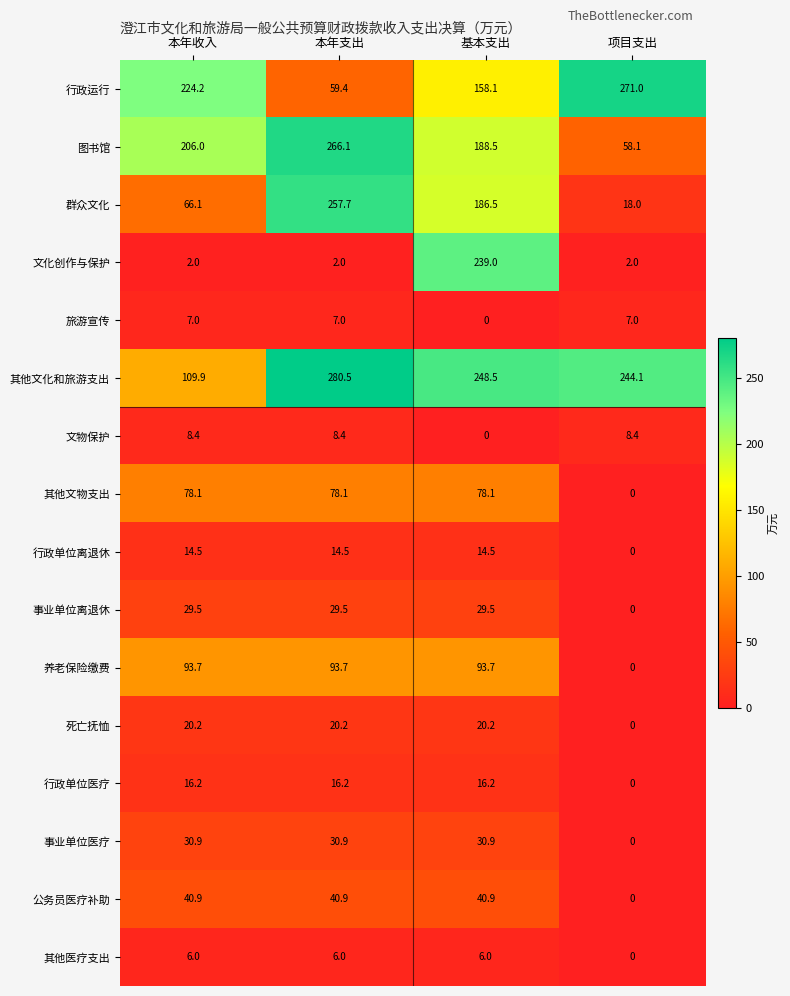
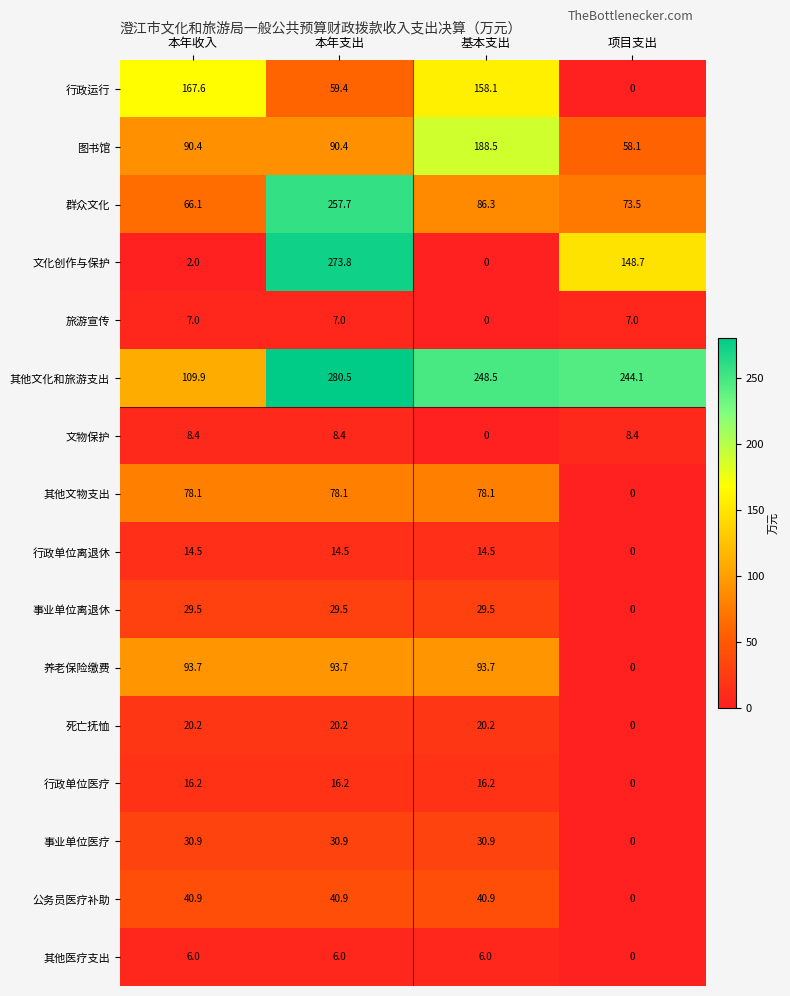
行政运行, 本年收入: 224.2 -> 167.6
行政运行, 项目支出: 271.0 -> 0
图书馆, 本年收入: 206.0 -> 90.4
图书馆, 本年支出: 266.1 -> 90.4
群众文化, 基本支出: 186.5 -> 86.3
群众文化, 项目支出: 18.0 -> 73.5
文化创作与保护, 本年支出: 2.0 -> 273.8
文化创作与保护, 基本支出: 239.0 -> 0
文化创作与保护, 项目支出: 2.0 -> 148.7
